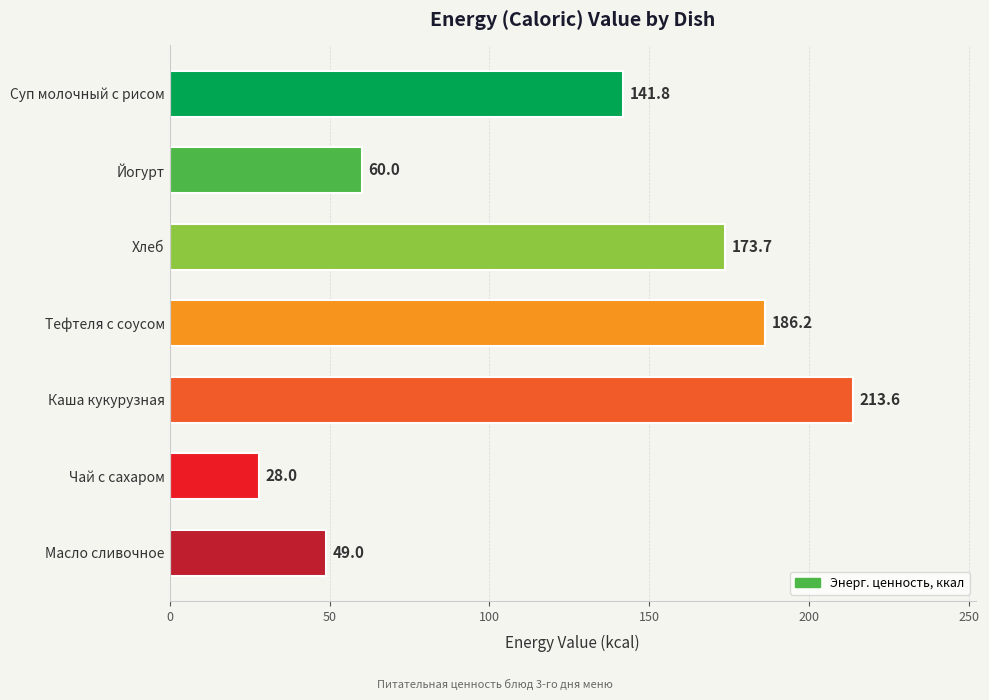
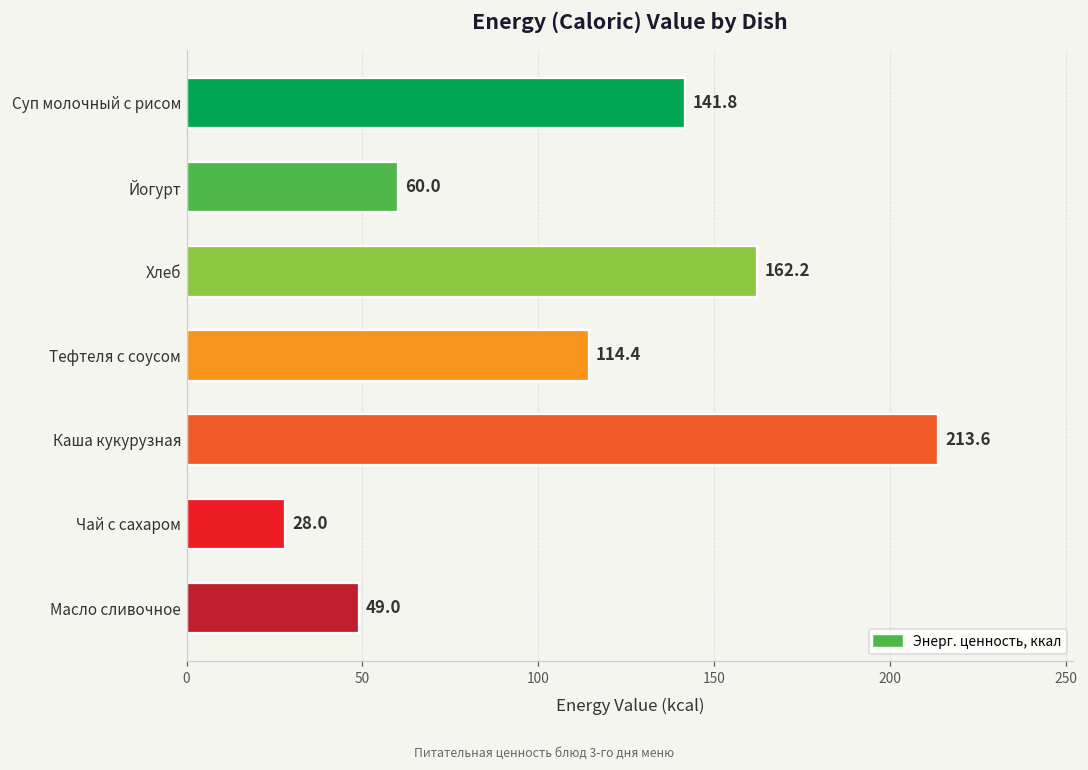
Хлеб: 173.7 -> 162.2
Тефтеля с соусом: 186.2 -> 114.4
